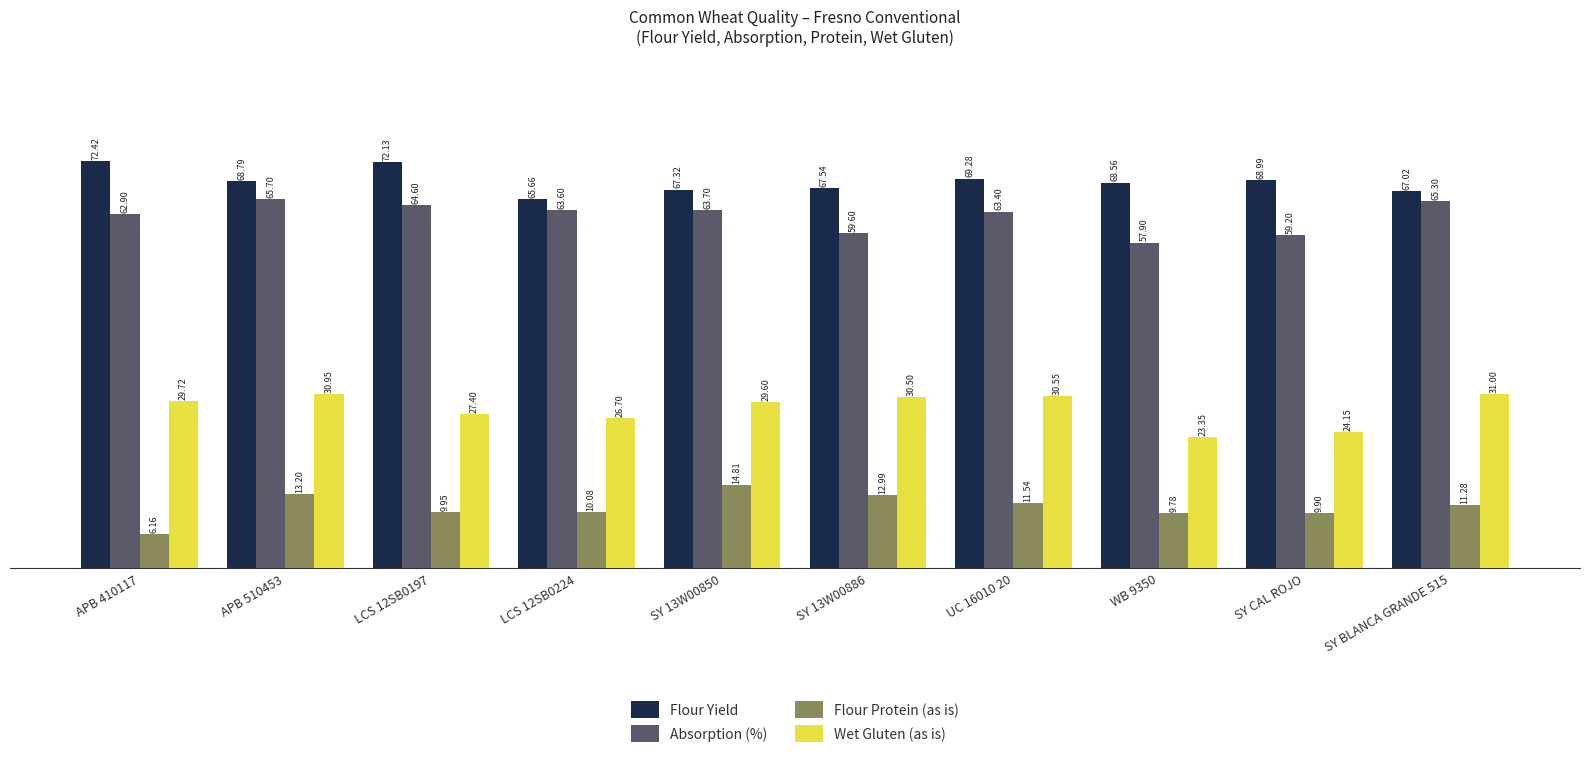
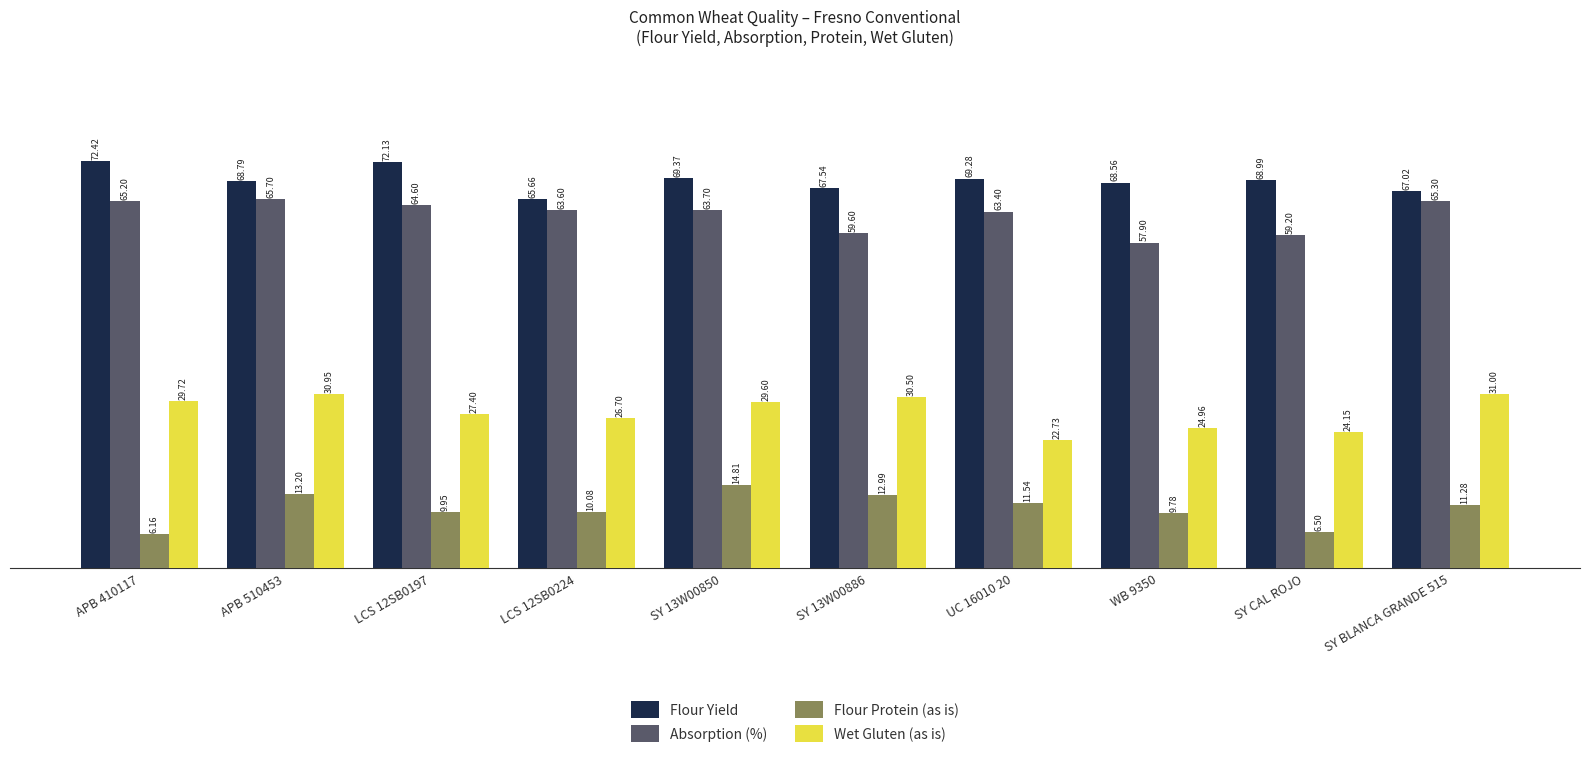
Absorption (%), APB 410117: 62.90 -> 65.20
Flour Yield, SY 13W00850: 67.32 -> 69.37
Wet Gluten (as is), UC 16010 20: 30.55 -> 22.73
Wet Gluten (as is), WB 9350: 23.35 -> 24.96
Flour Protein (as is), SY CAL ROJO: 9.90 -> 6.50
